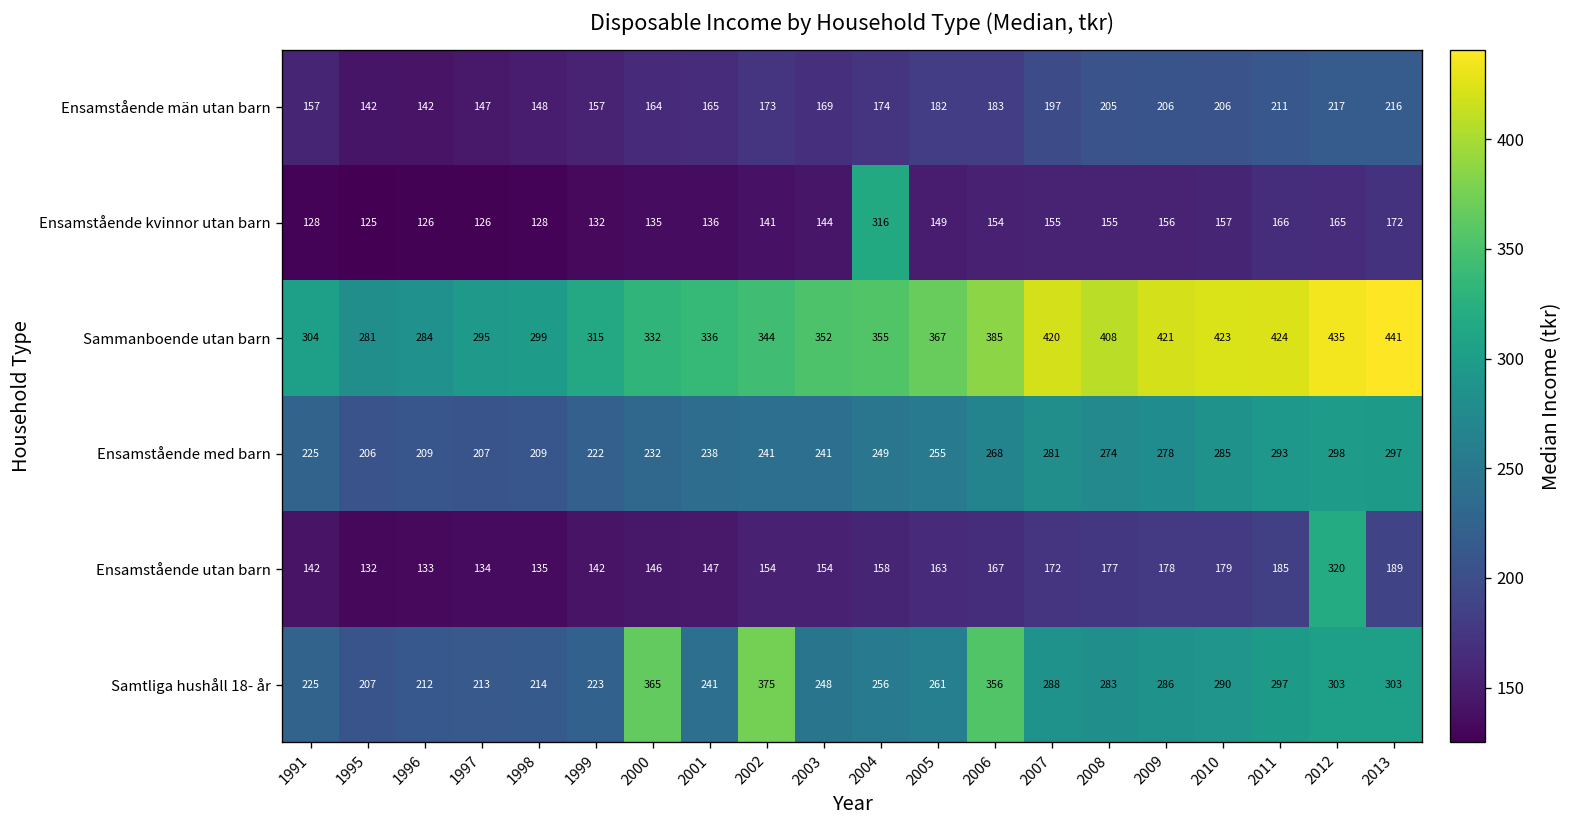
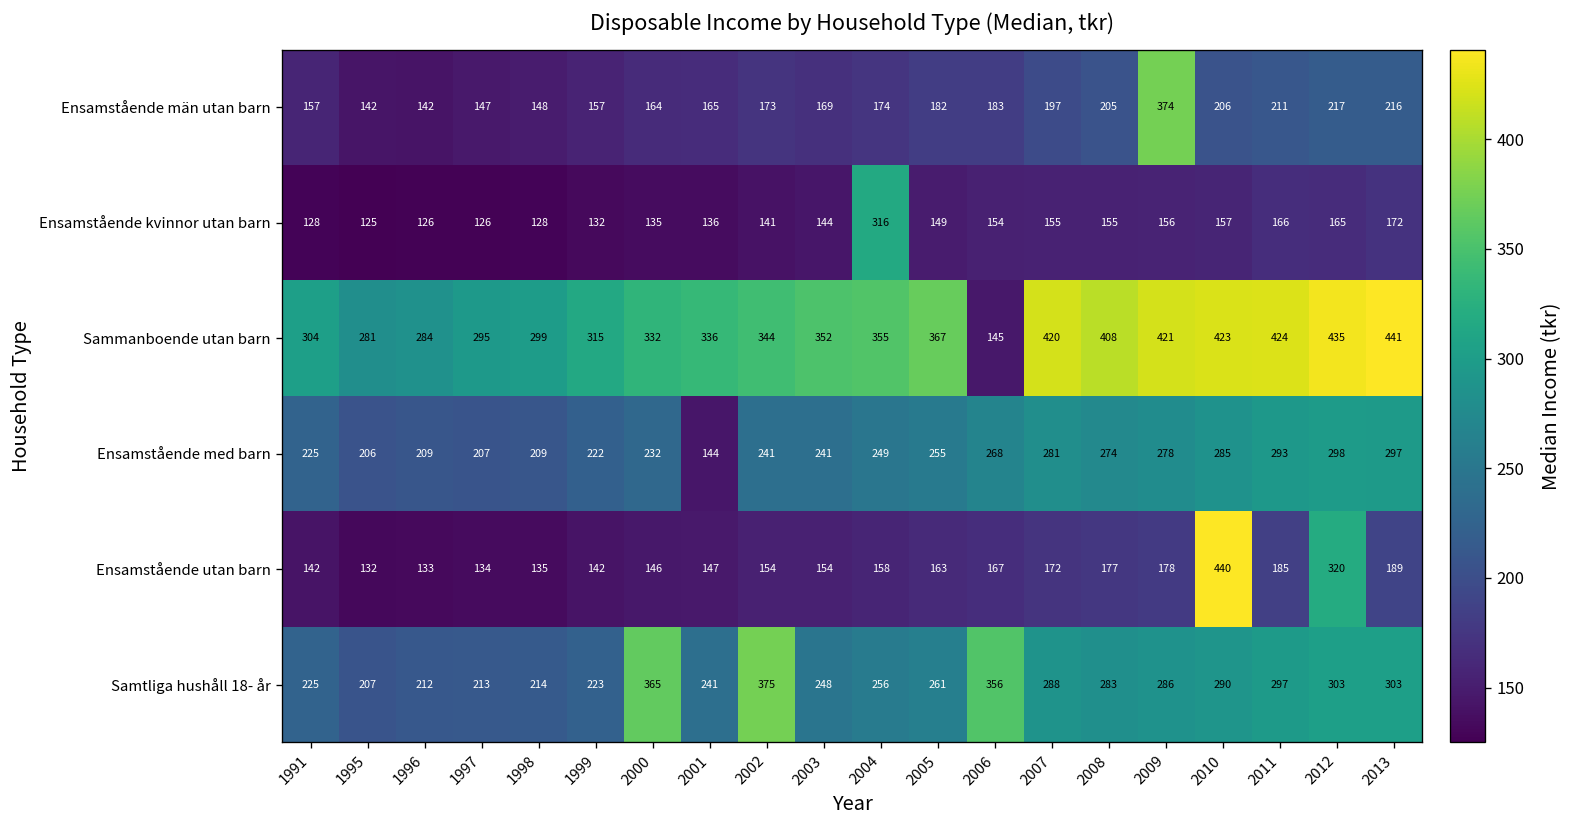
Ensamstående män utan barn, 2009: 206 -> 374
Sammanboende utan barn, 2006: 385 -> 145
Ensamstående med barn, 2001: 238 -> 144
Ensamstående utan barn, 2010: 179 -> 440
